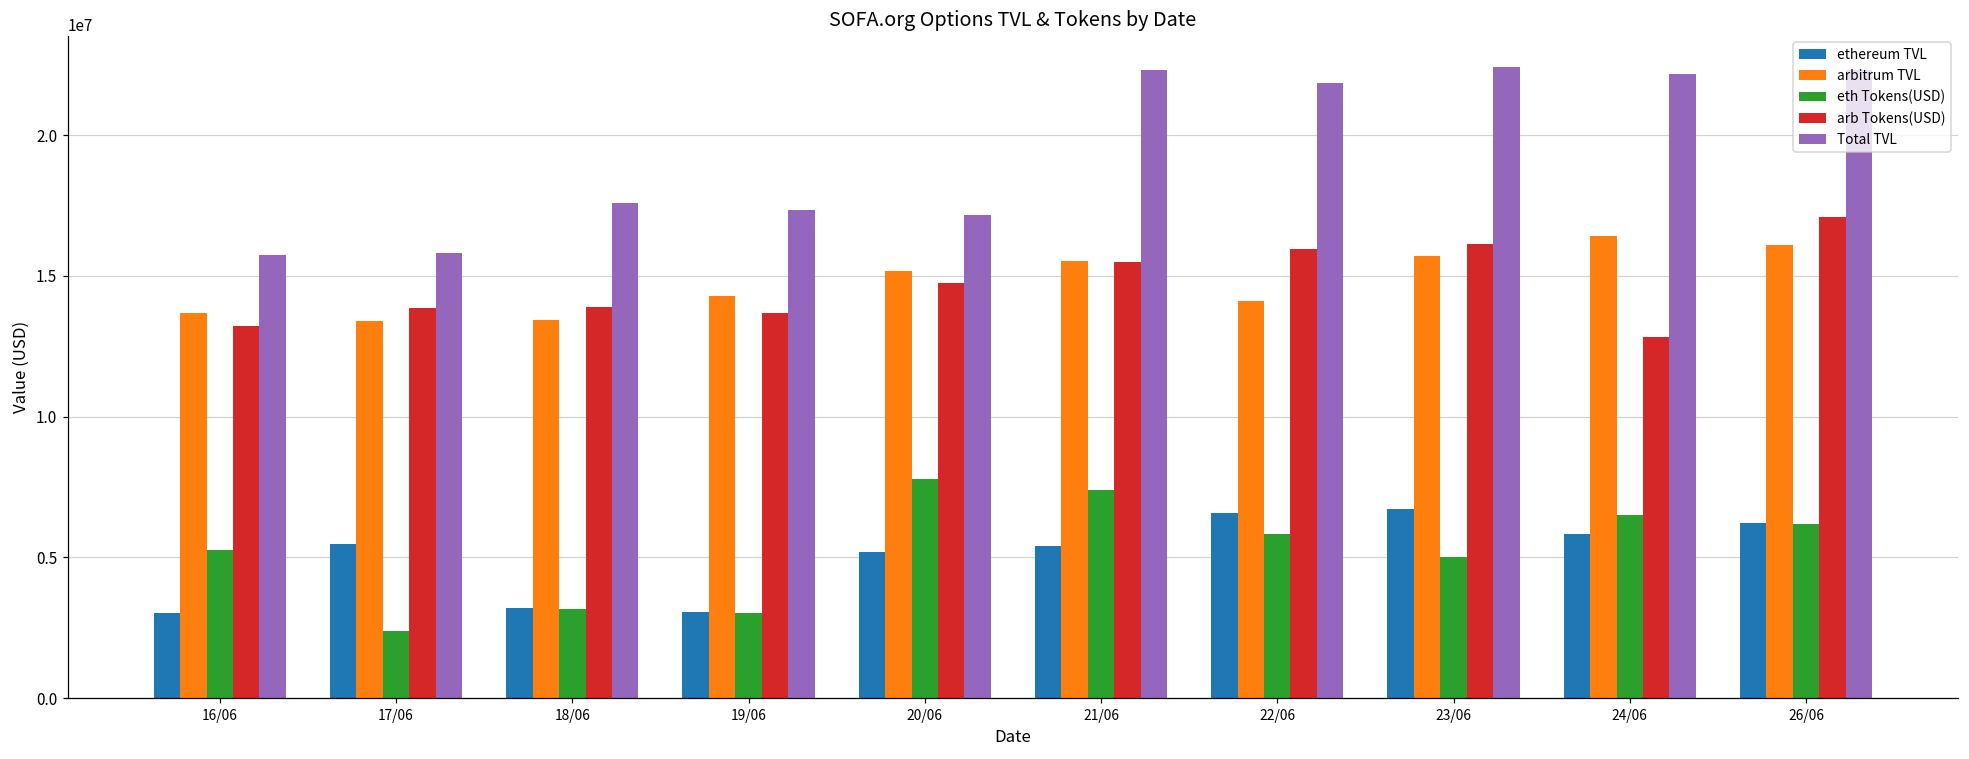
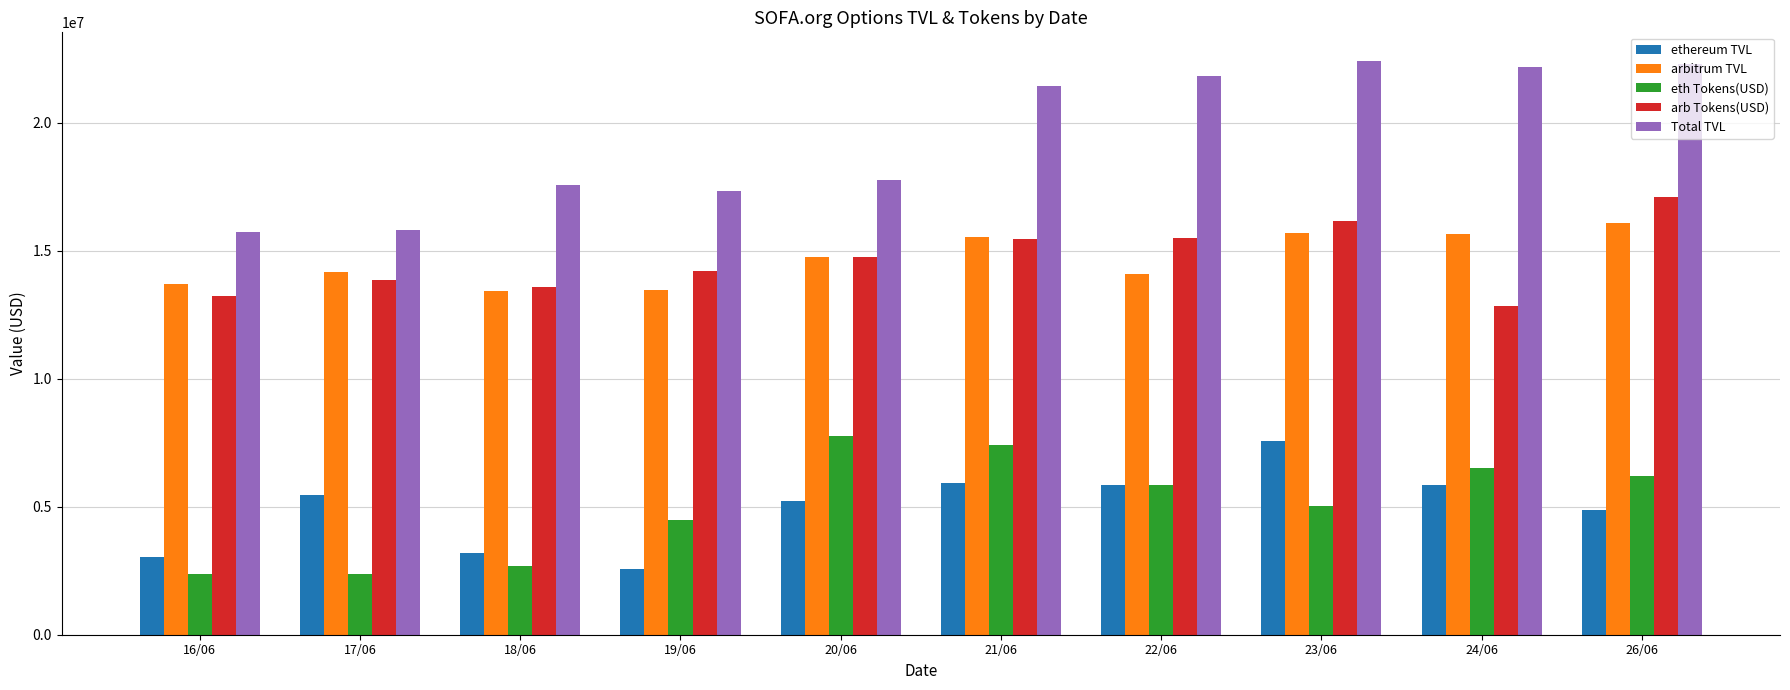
eth Tokens(USD), 16/06: 5300000 -> 2400000
arbitrum TVL, 17/06: 13400000 -> 14200000
eth Tokens(USD), 18/06: 3200000 -> 2700000
arb Tokens(USD), 18/06: 13900000 -> 13600000
ethereum TVL, 19/06: 3100000 -> 2600000
arbitrum TVL, 19/06: 14300000 -> 13500000
eth Tokens(USD), 19/06: 3000000 -> 4500000
arb Tokens(USD), 19/06: 13700000 -> 14200000
arbitrum TVL, 20/06: 15200000 -> 14800000
Total TVL, 20/06: 17200000 -> 17800000
ethereum TVL, 21/06: 5400000 -> 5900000
Total TVL, 21/06: 22300000 -> 21500000
ethereum TVL, 22/06: 6600000 -> 5900000
arb Tokens(USD), 22/06: 15900000 -> 15500000
ethereum TVL, 23/06: 6700000 -> 7600000
arbitrum TVL, 24/06: 16400000 -> 15600000
ethereum TVL, 26/06: 6200000 -> 4900000
